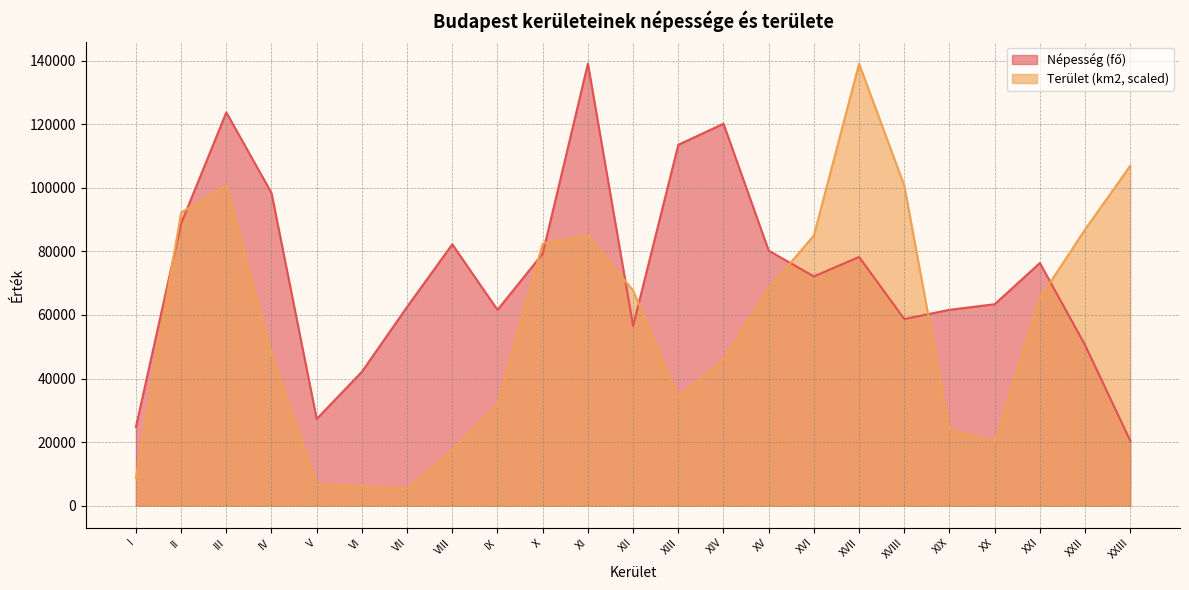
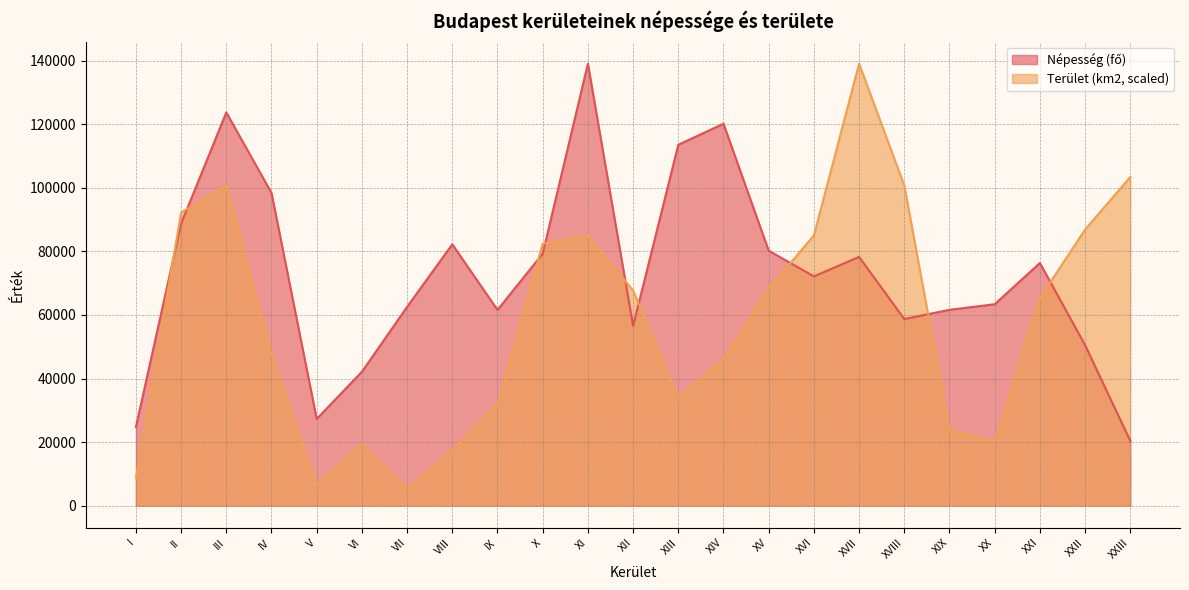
Terület (km2, scaled), VI: 6000 -> 19000
Terület (km2, scaled), XXIII: 107000 -> 103000
